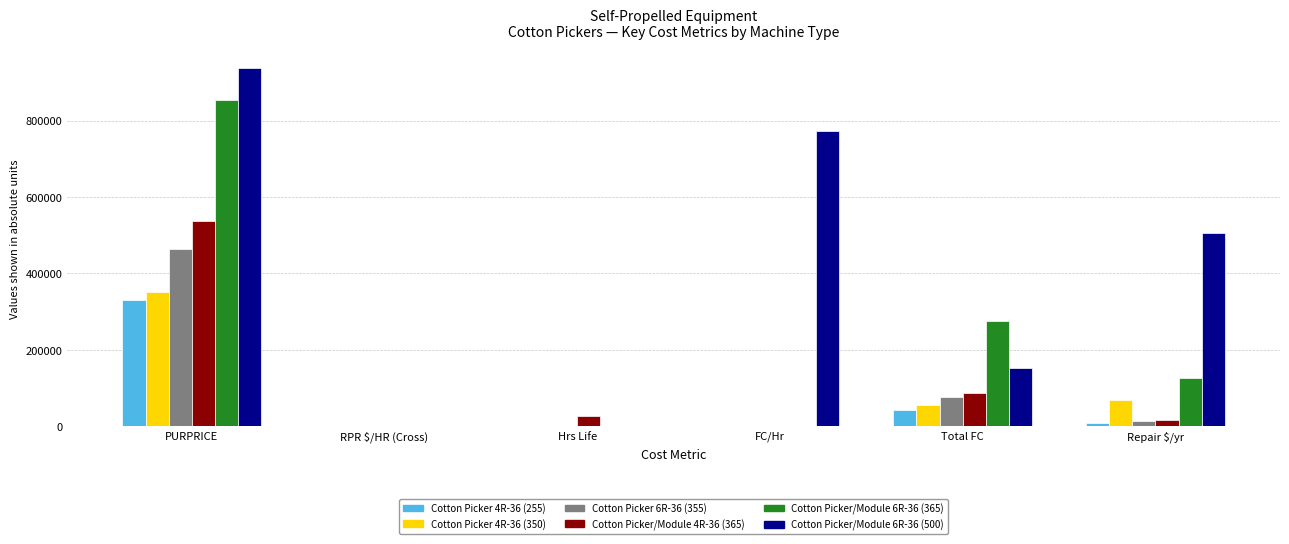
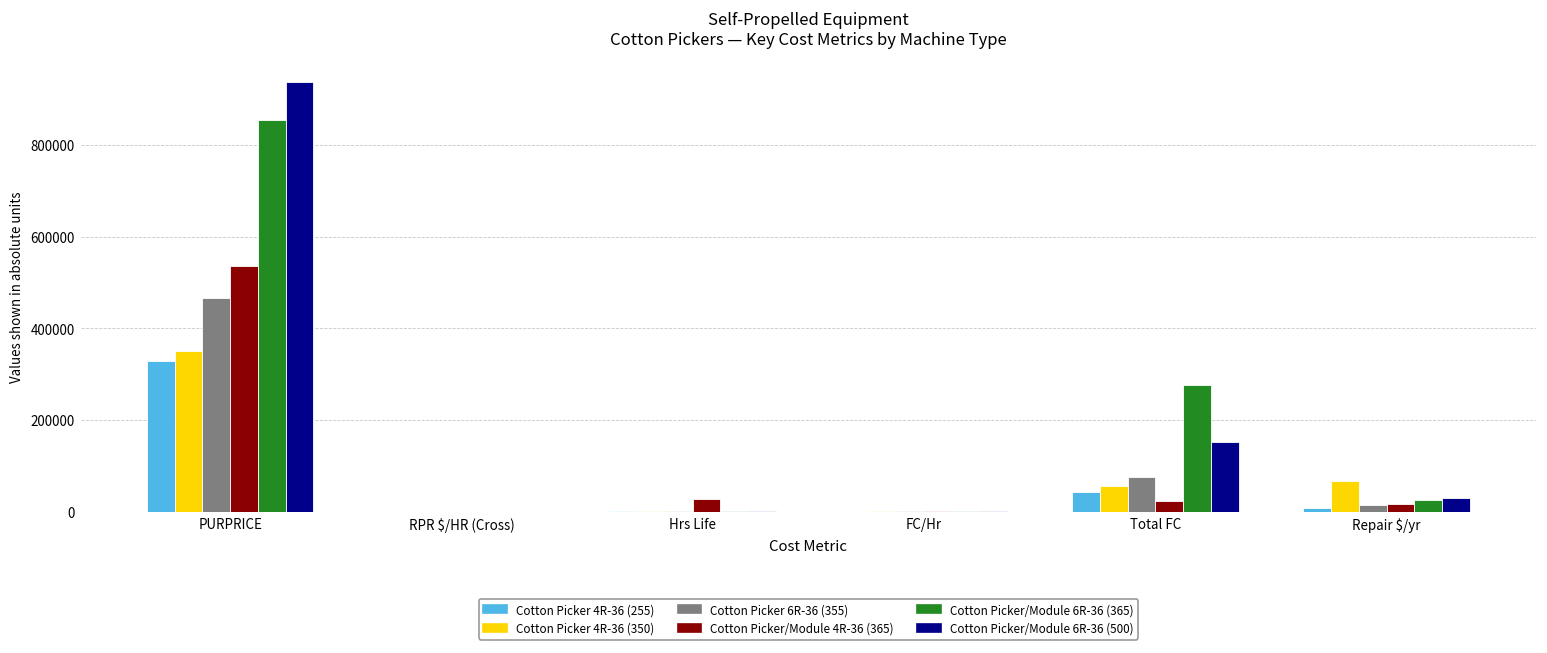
Cotton Picker/Module 6R-36 (500), FC/Hr: 770000 -> 0
Cotton Picker/Module 4R-36 (365), Total FC: 90000 -> 20000
Cotton Picker/Module 6R-36 (365), Repair $/yr: 120000 -> 30000
Cotton Picker/Module 6R-36 (500), Repair $/yr: 510000 -> 30000
